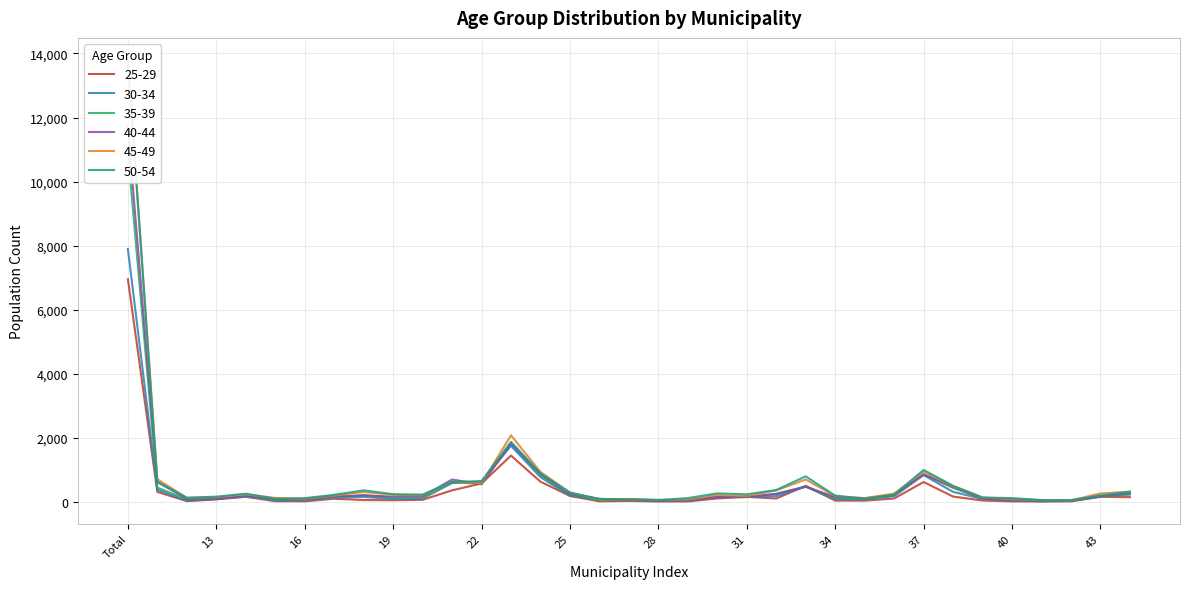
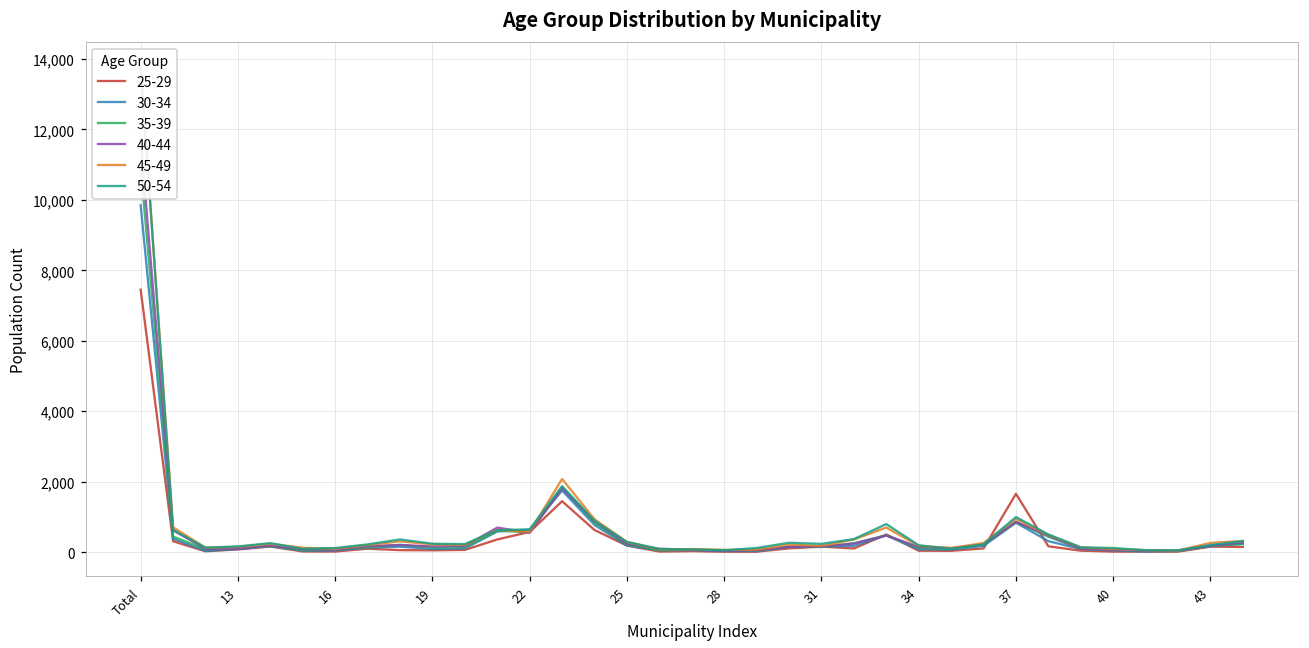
25-29, Total: 7,000 -> 7,500
30-34, Total: 7,900 -> 9,800
25-29, 37: 600 -> 1,700
